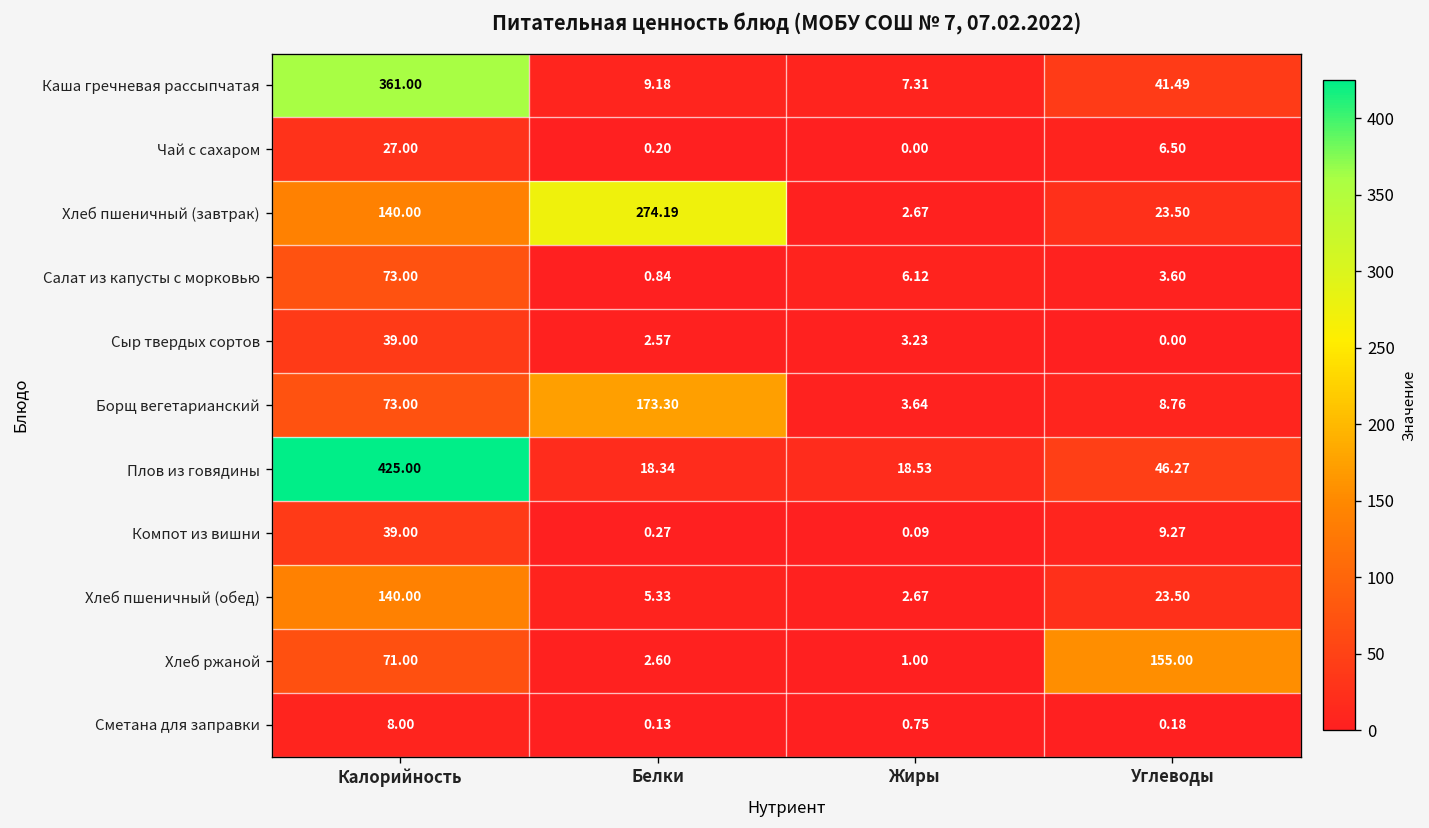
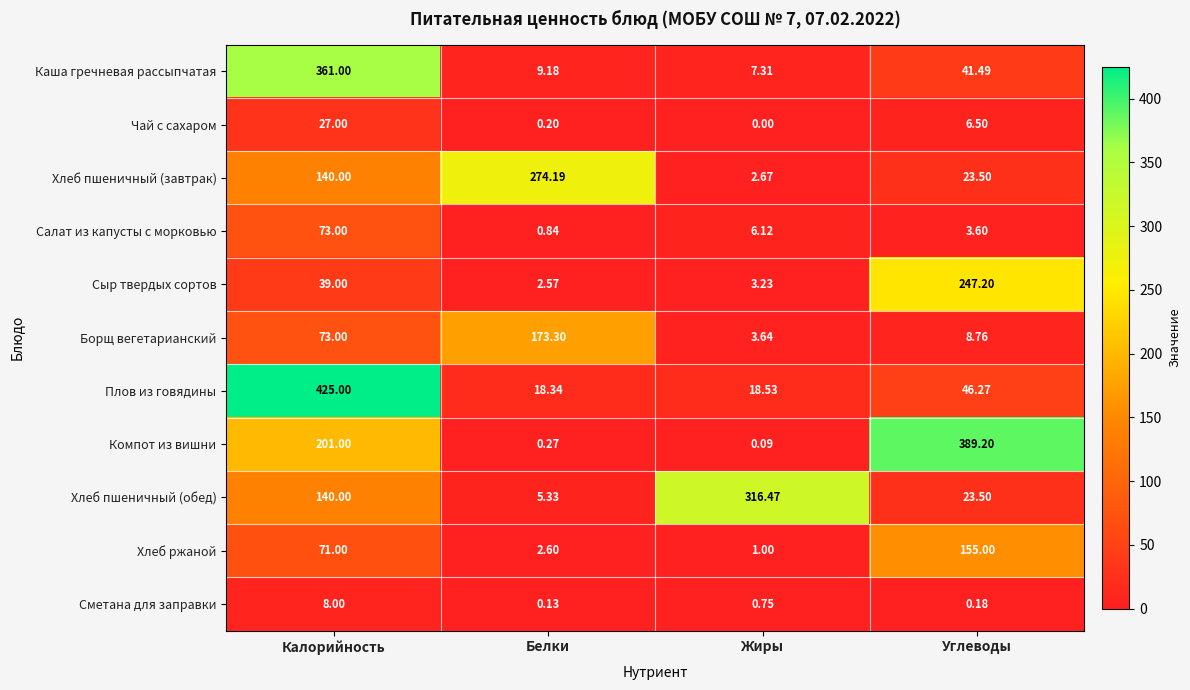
Сыр твердых сортов, Углеводы: 0.00 -> 247.20
Компот из вишни, Калорийность: 39.00 -> 201.00
Компот из вишни, Углеводы: 9.27 -> 389.20
Хлеб пшеничный (обед), Жиры: 2.67 -> 316.47
